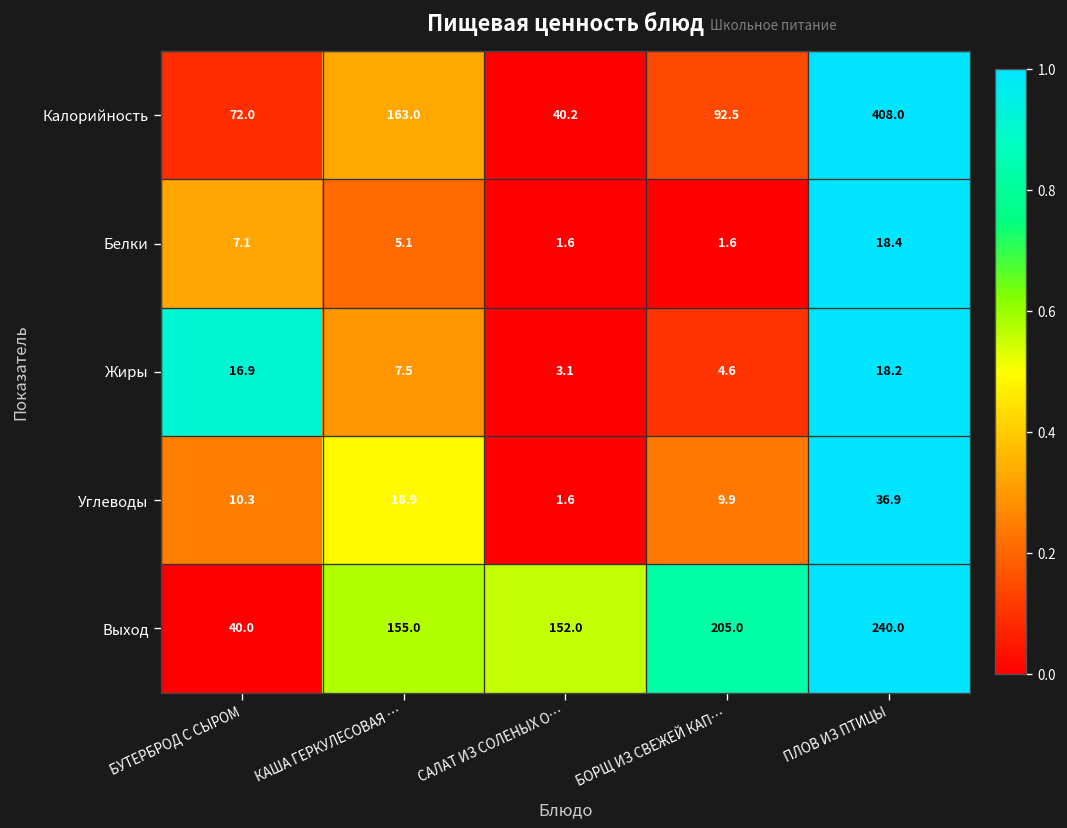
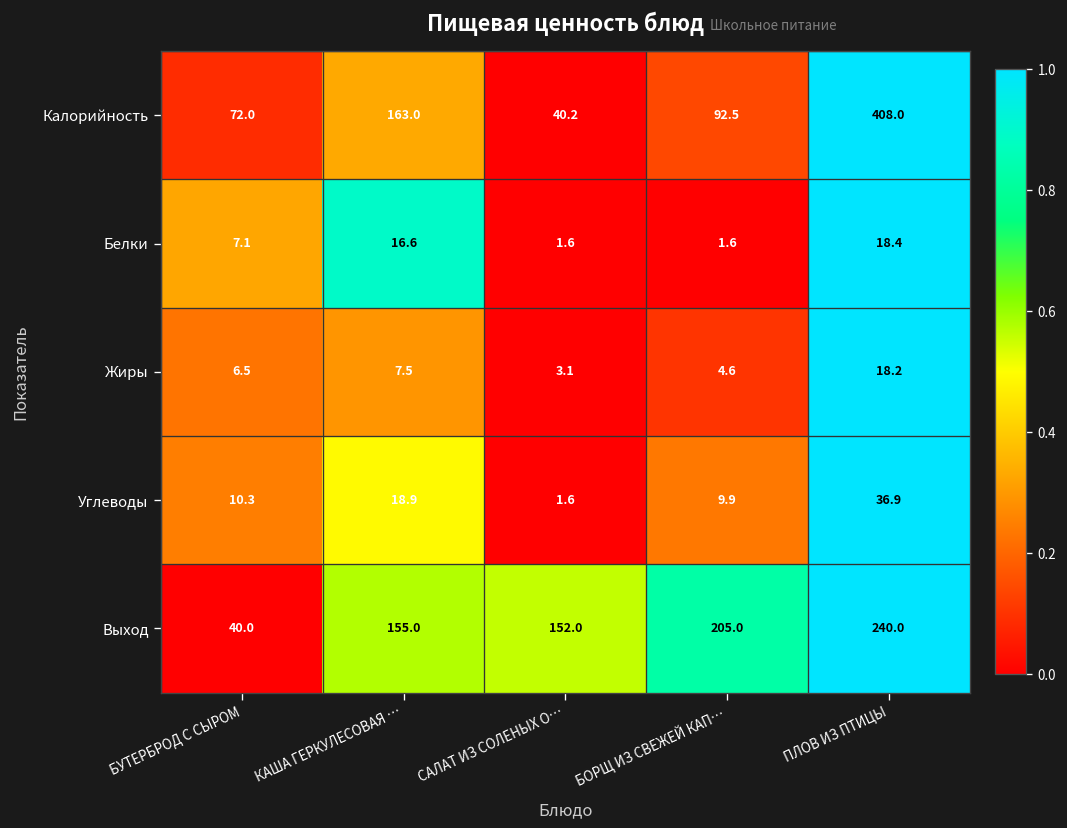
Белки, КАША ГЕРКУЛЕСОВАЯ …: 5.1 -> 16.6
Жиры, БУТЕРБРОД С СЫРОМ: 16.9 -> 6.5
